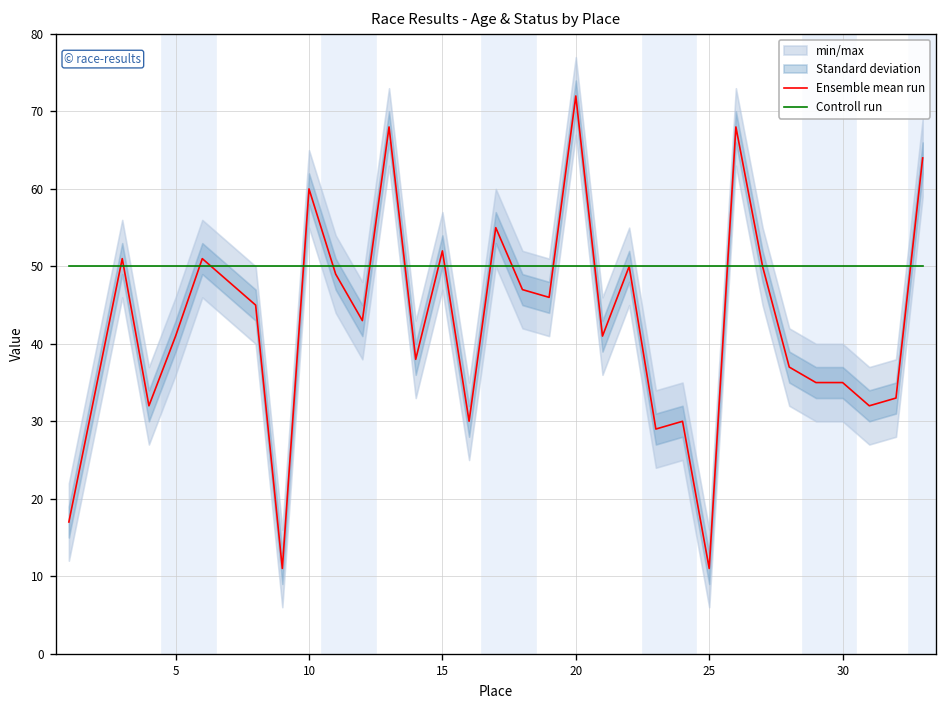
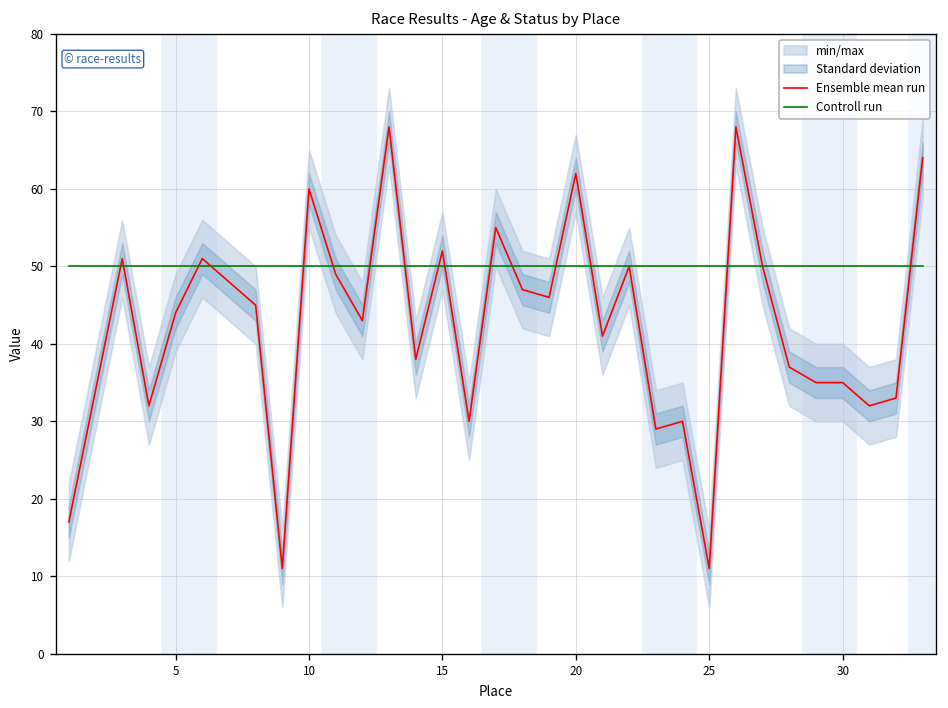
Ensemble mean run, 5: 41 -> 44
Ensemble mean run, 20: 72 -> 62
